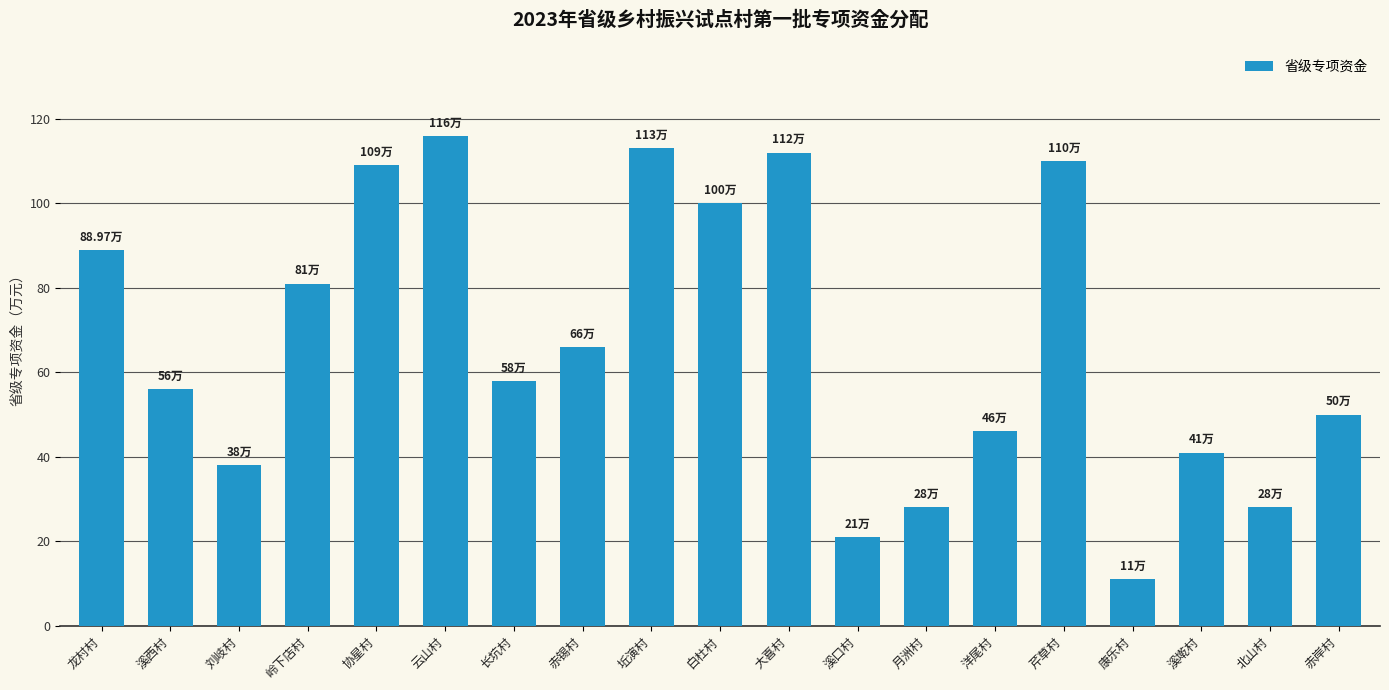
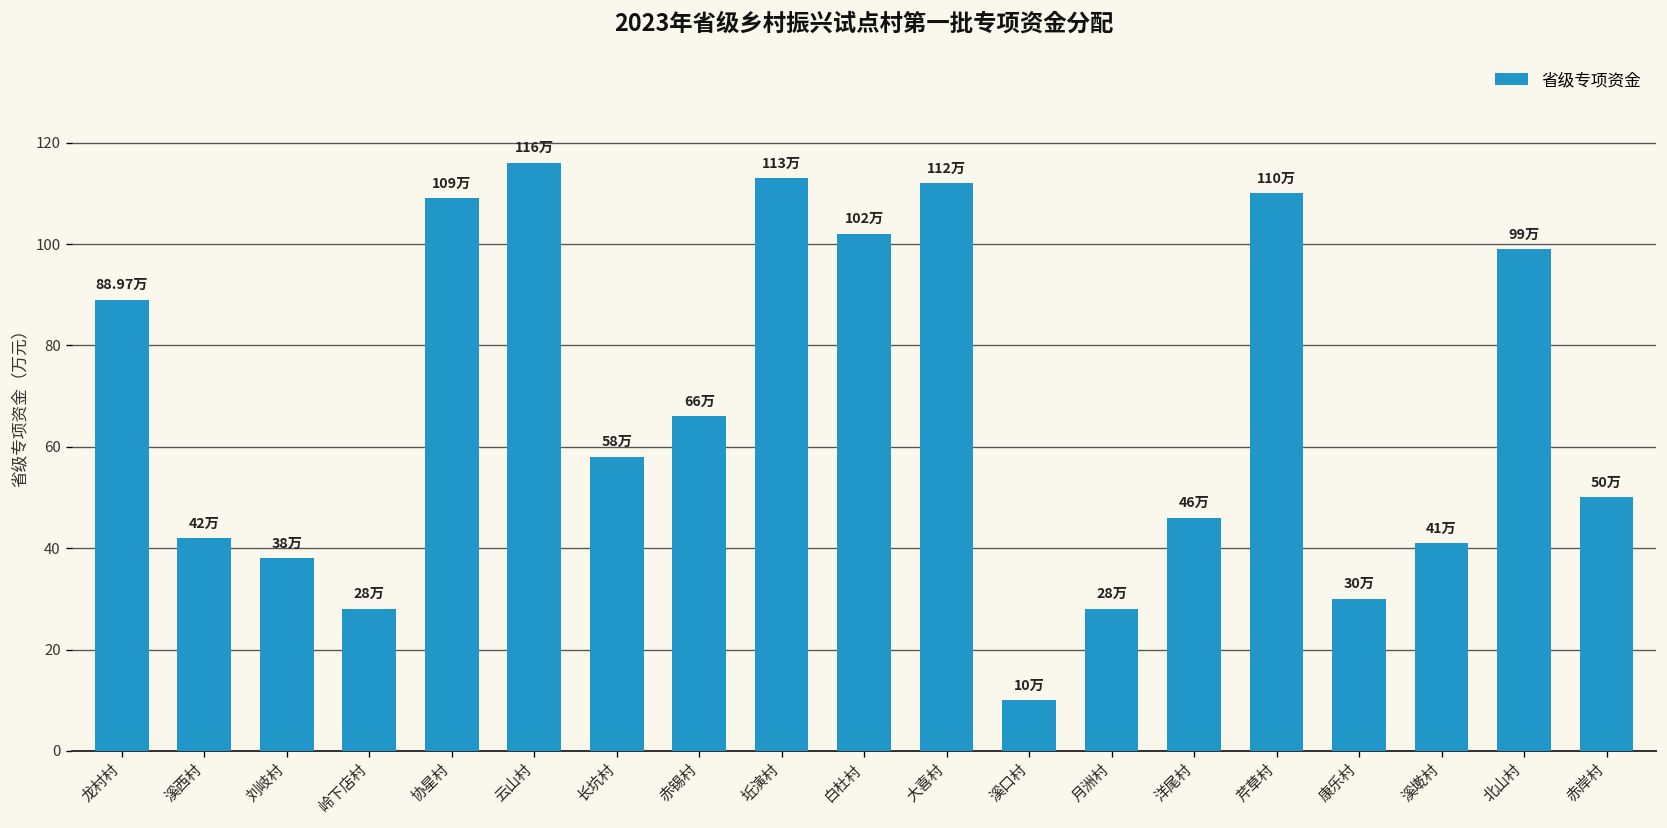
溪西村: 56万 -> 42万
岭下店村: 81万 -> 28万
白杜村: 100万 -> 102万
溪口村: 21万 -> 10万
康乐村: 11万 -> 30万
北山村: 28万 -> 99万
